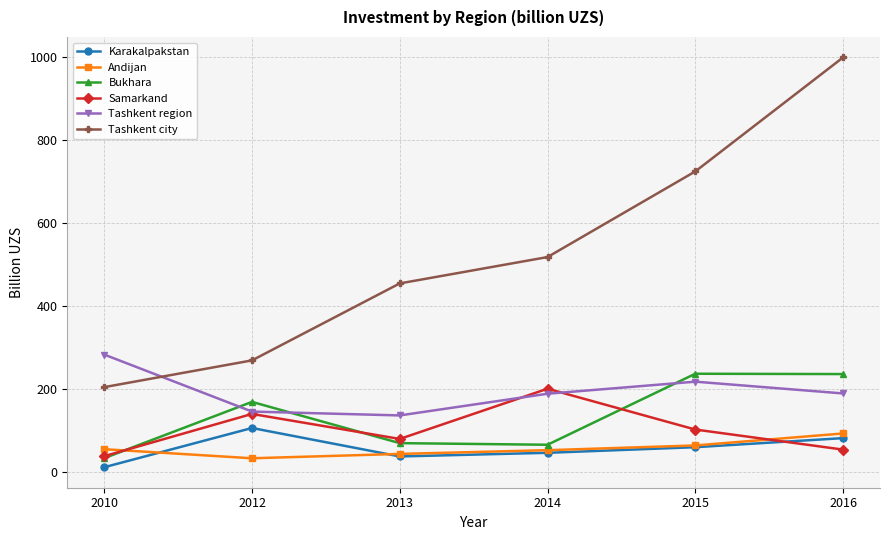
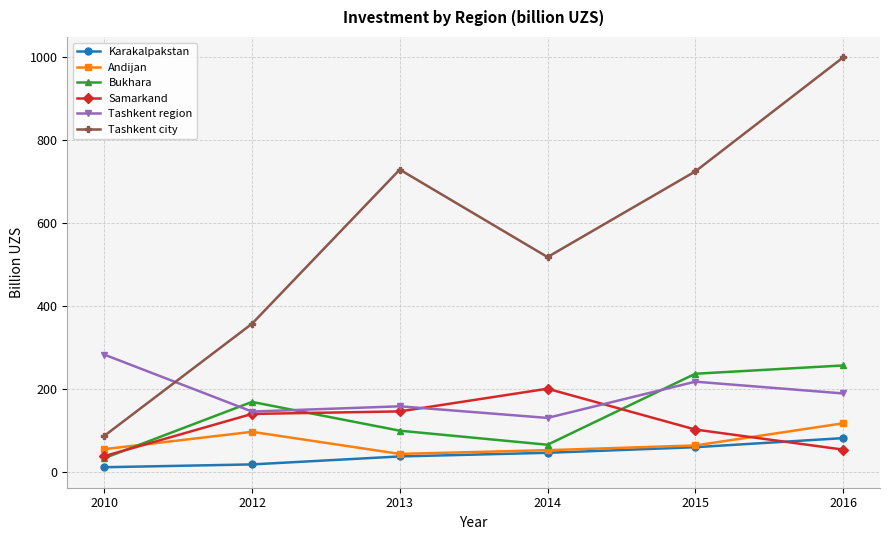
Tashkent city, 2010: 200 -> 90
Karakalpakstan, 2012: 110 -> 20
Andijan, 2012: 30 -> 100
Tashkent city, 2012: 270 -> 360
Bukhara, 2013: 70 -> 100
Samarkand, 2013: 80 -> 150
Tashkent region, 2013: 140 -> 160
Tashkent city, 2013: 450 -> 730
Tashkent region, 2014: 190 -> 130
Andijan, 2016: 90 -> 120
Bukhara, 2016: 240 -> 260
